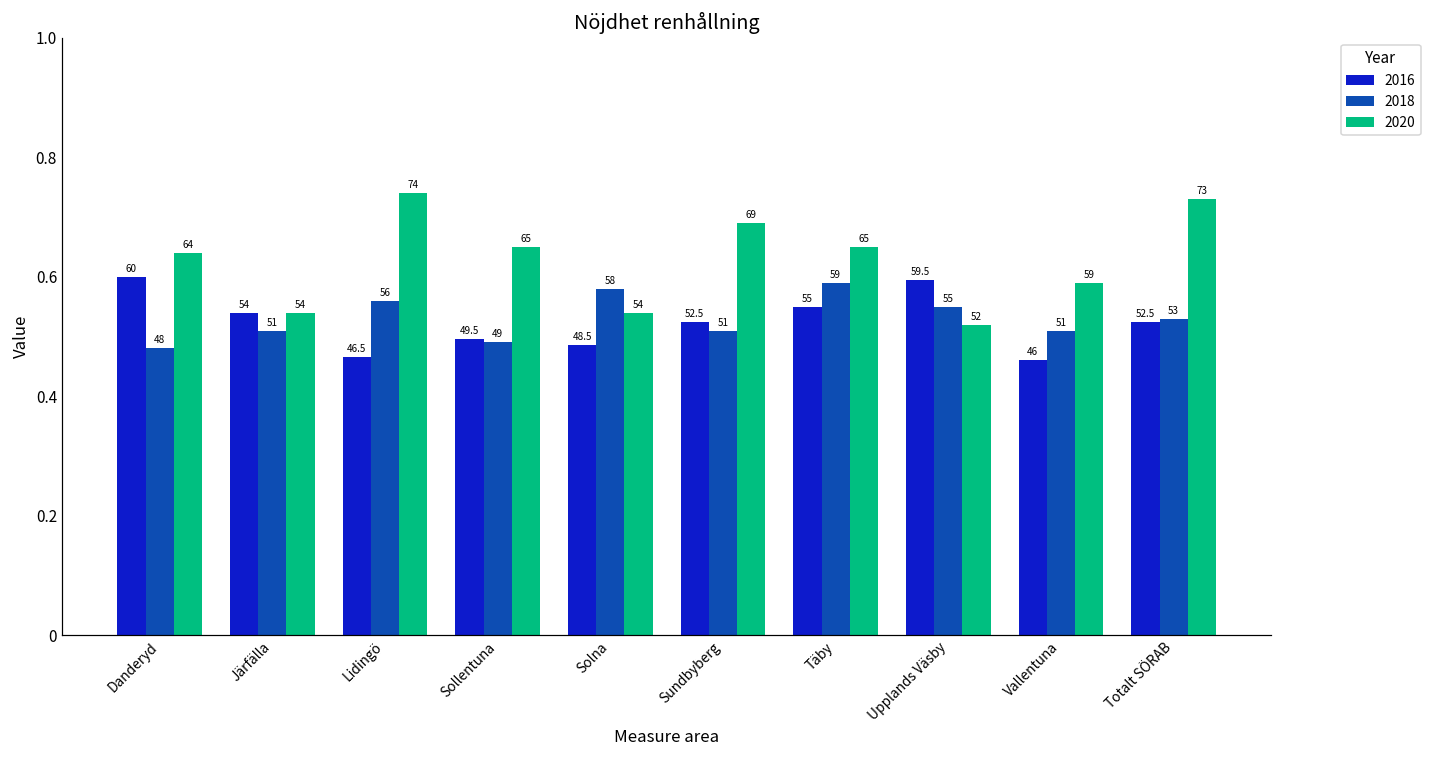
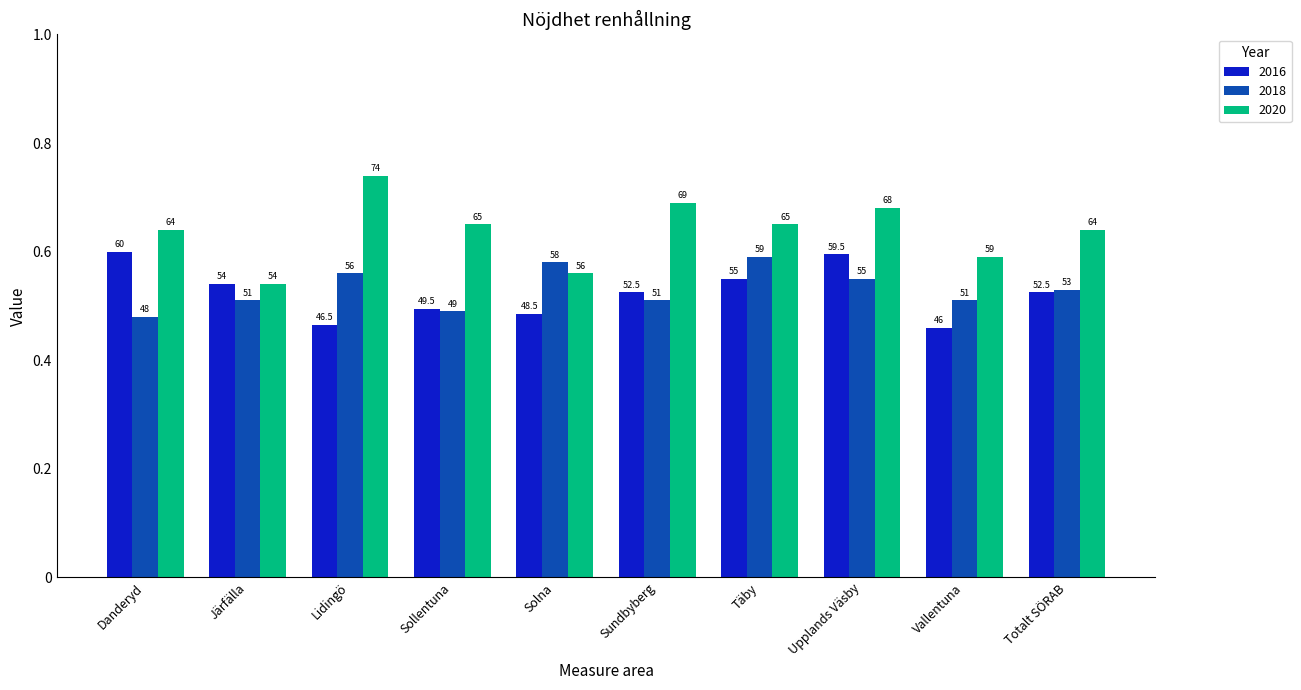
2020, Solna: 54 -> 56
2020, Upplands Väsby: 52 -> 68
2020, Totalt SÖRAB: 73 -> 64
